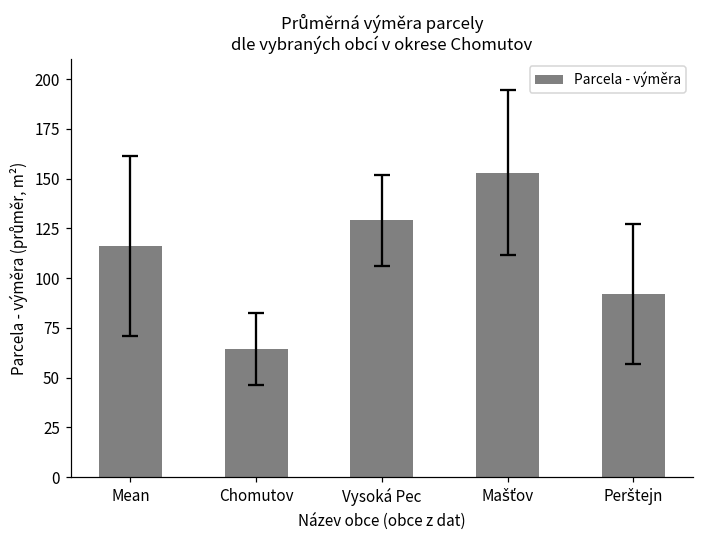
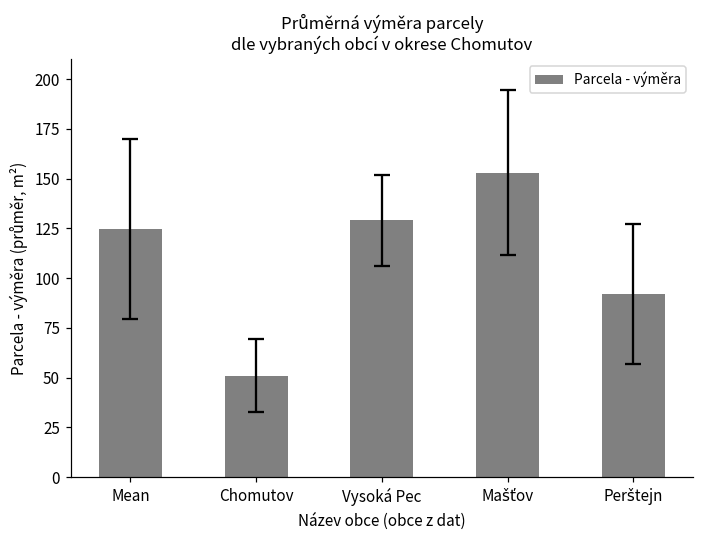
Parcela - výměra, Mean: 116 -> 125
Parcela - výměra, Chomutov: 64 -> 51
